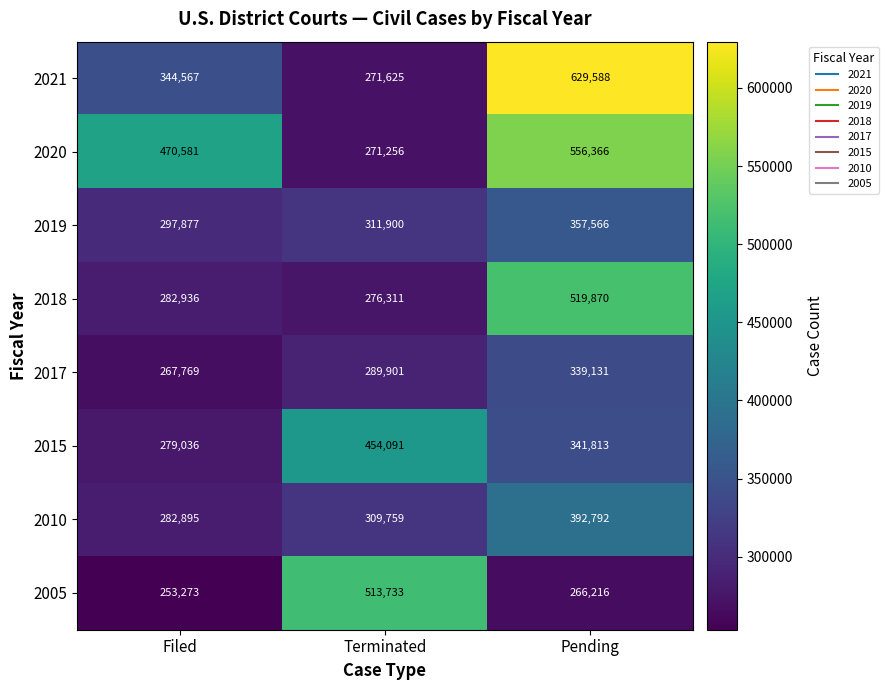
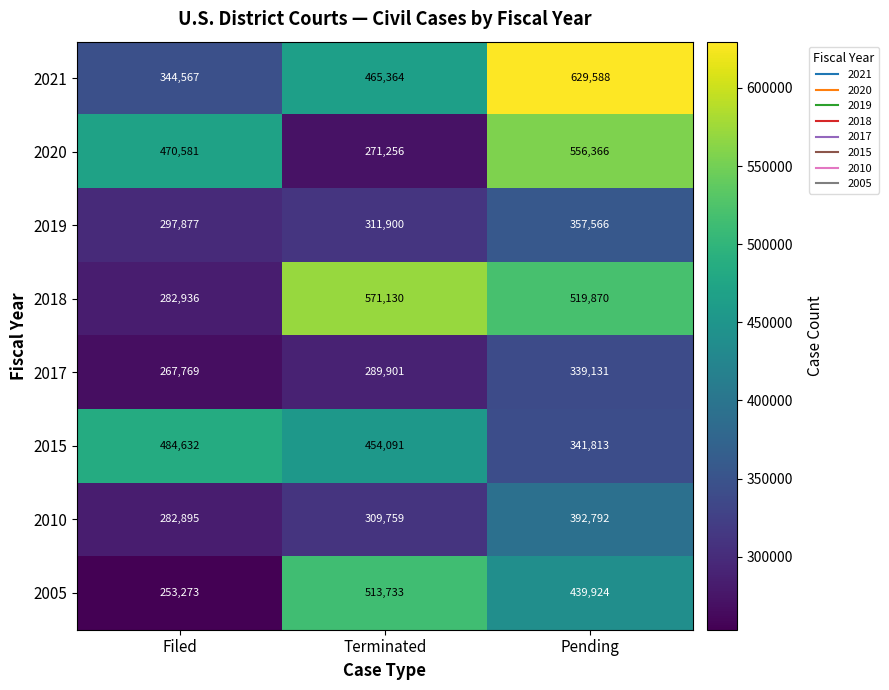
2021, Terminated: 271,625 -> 465,364
2018, Terminated: 276,311 -> 571,130
2015, Filed: 279,036 -> 484,632
2005, Pending: 266,216 -> 439,924
